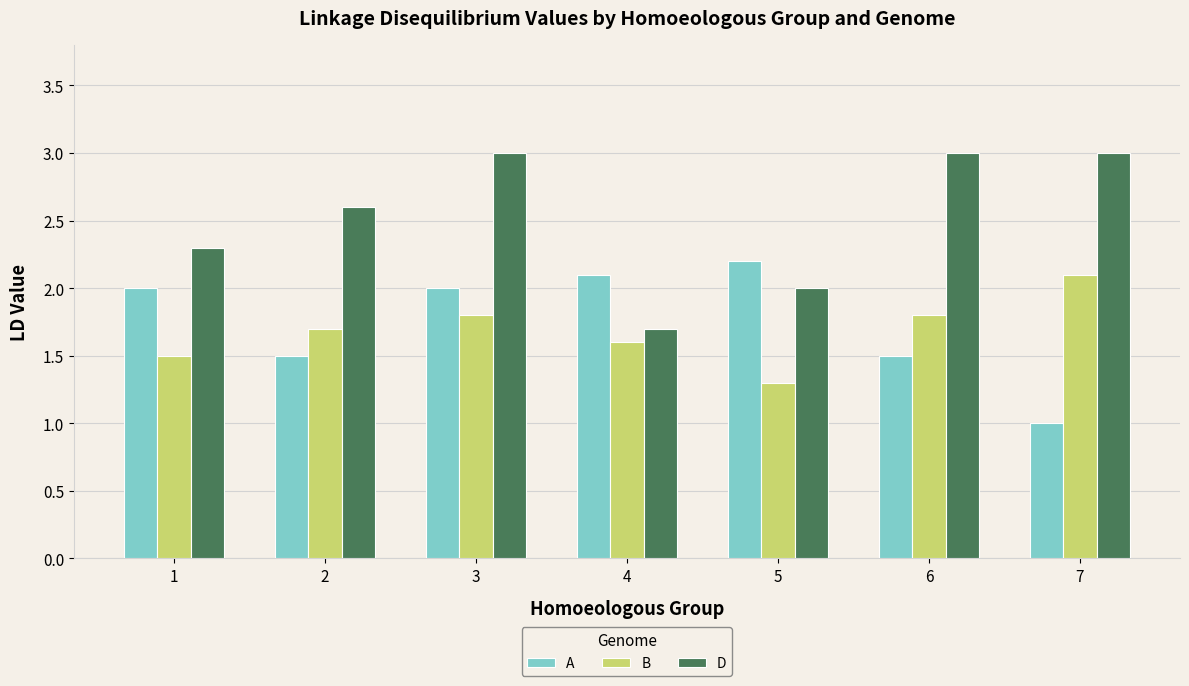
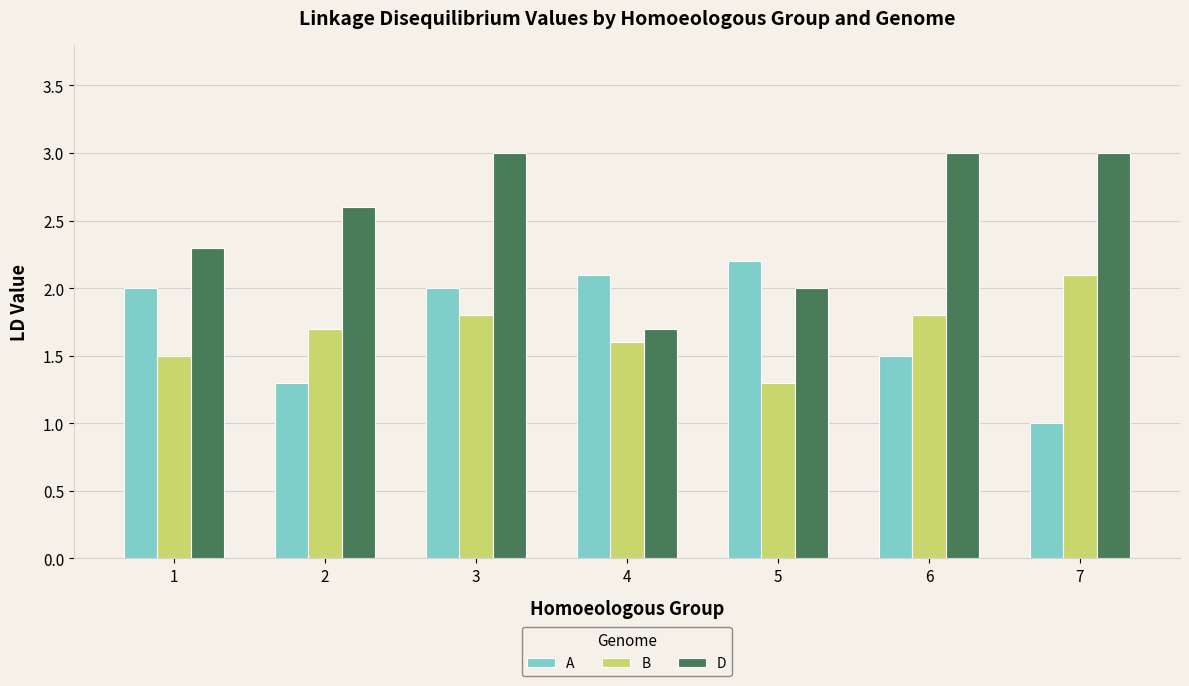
A, 2: 1.5 -> 1.3
